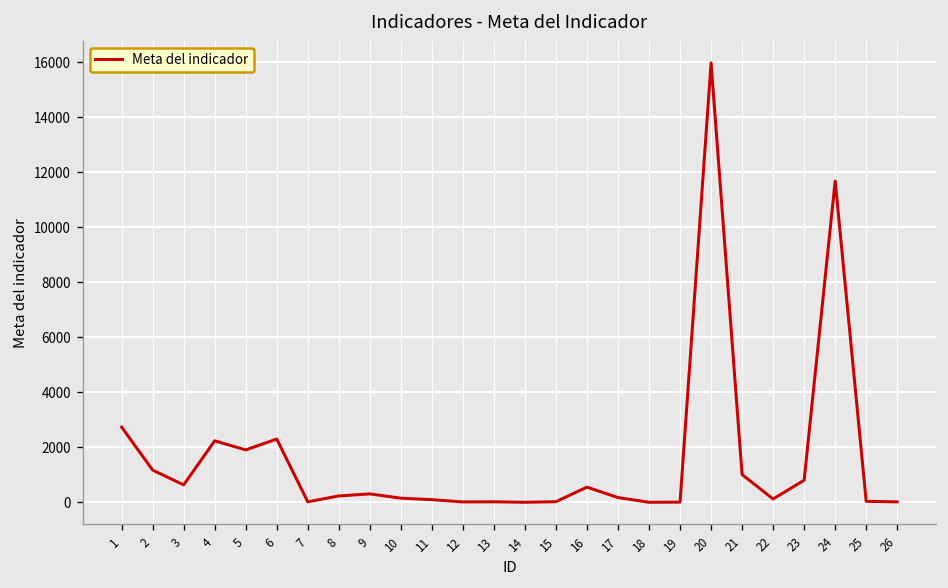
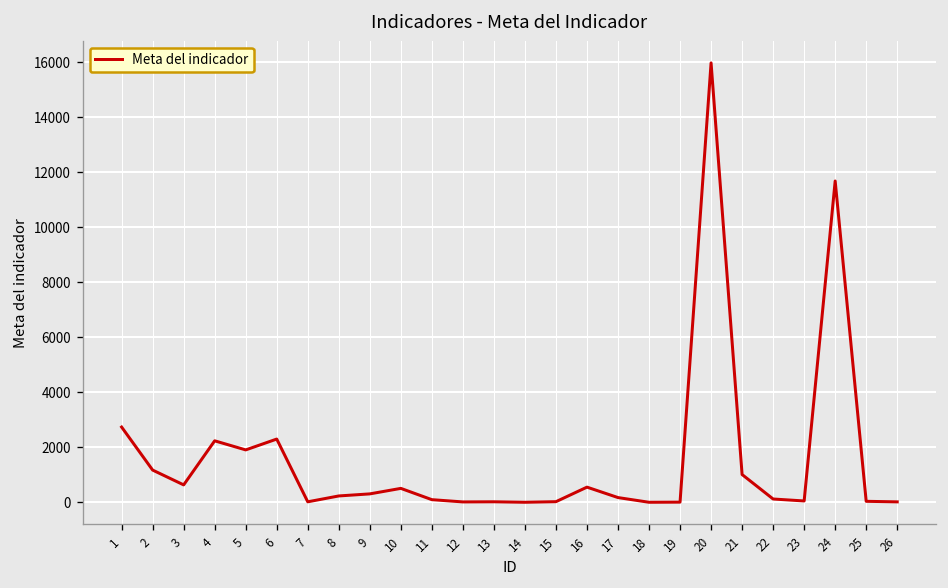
10: 200 -> 500
23: 800 -> 100
